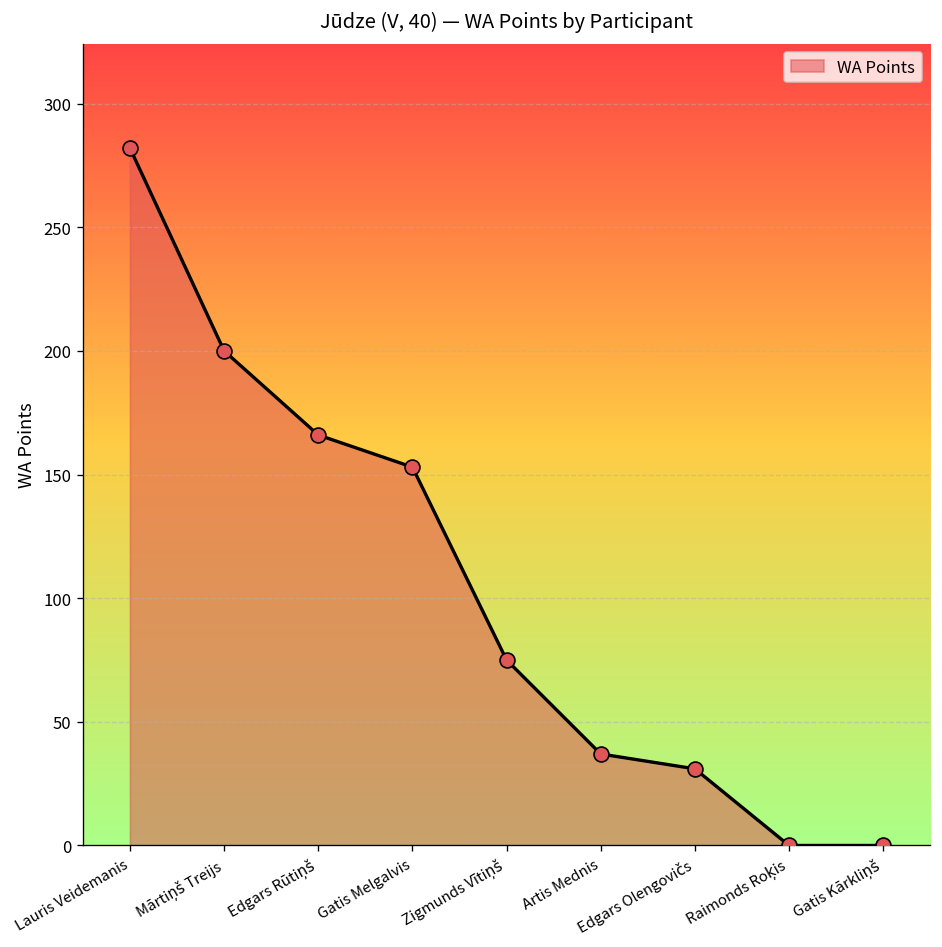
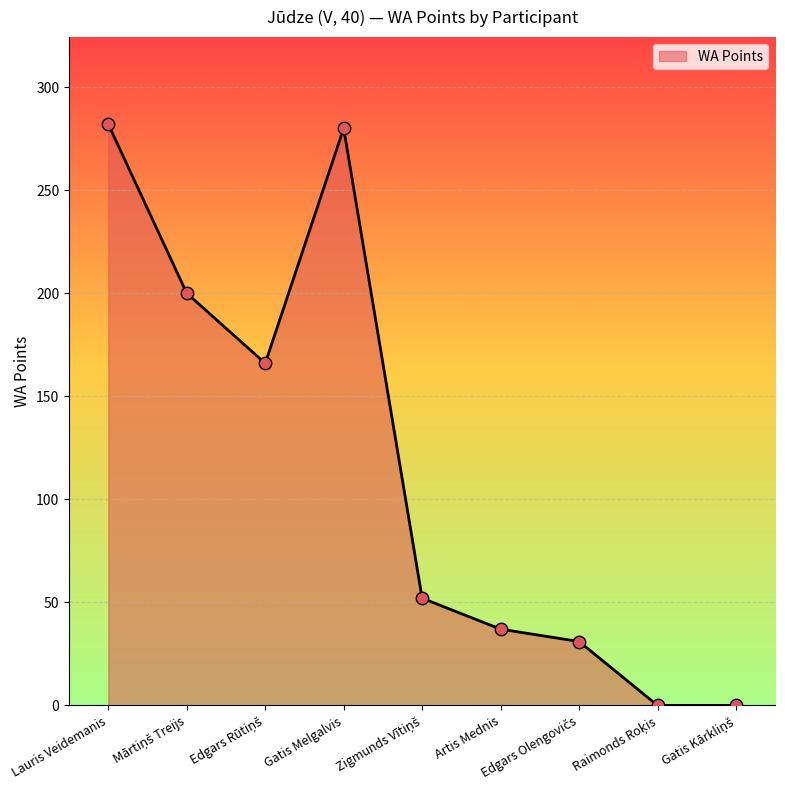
Gatis Melgalvis: 153 -> 280
Zigmunds Vītiņš: 75 -> 52
